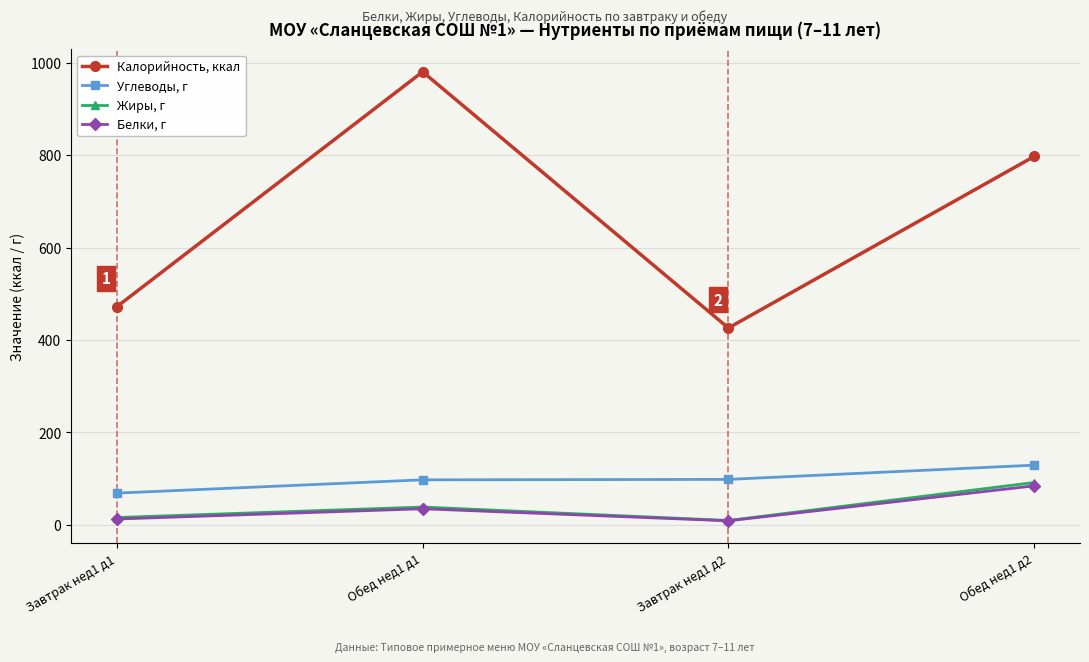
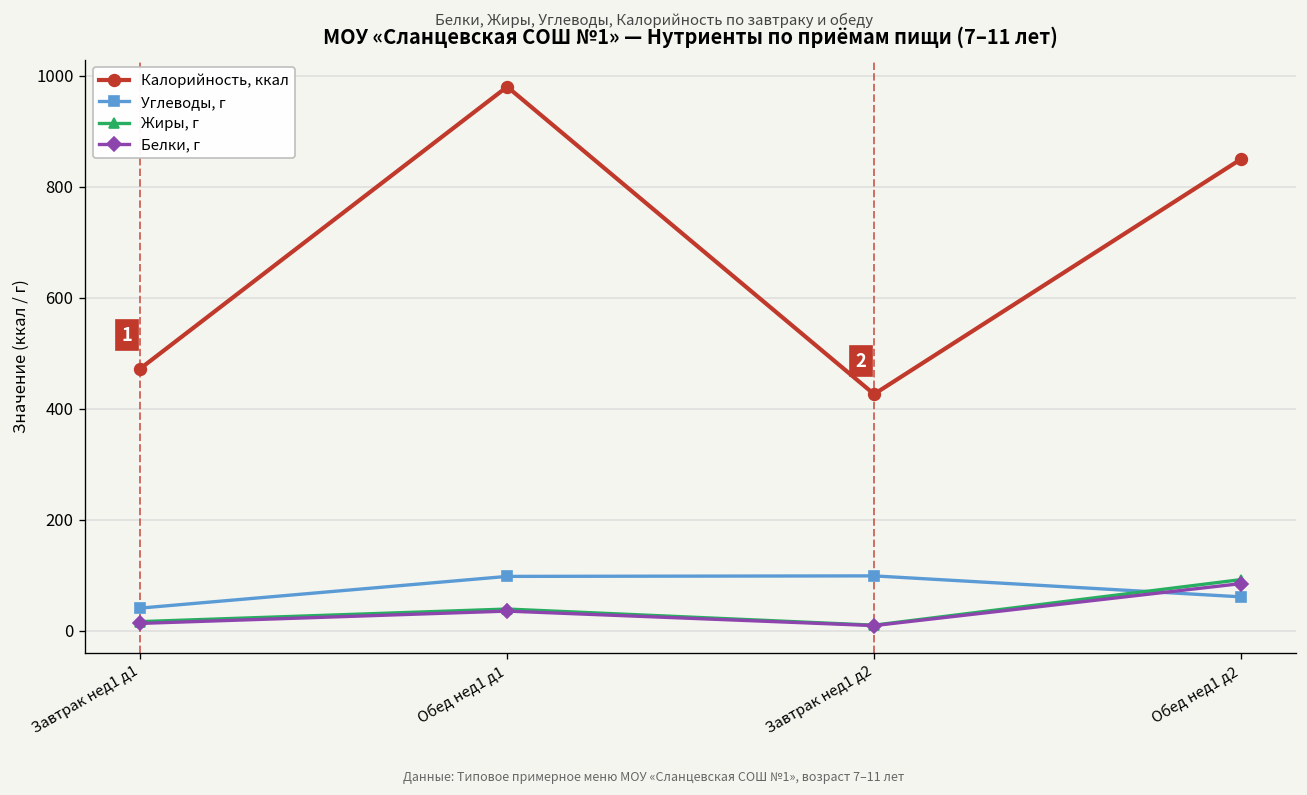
Углеводы, г, Завтрак нед1 д1: 70 -> 40
Калорийность, ккал, Обед нед1 д2: 800 -> 850
Углеводы, г, Обед нед1 д2: 130 -> 60
